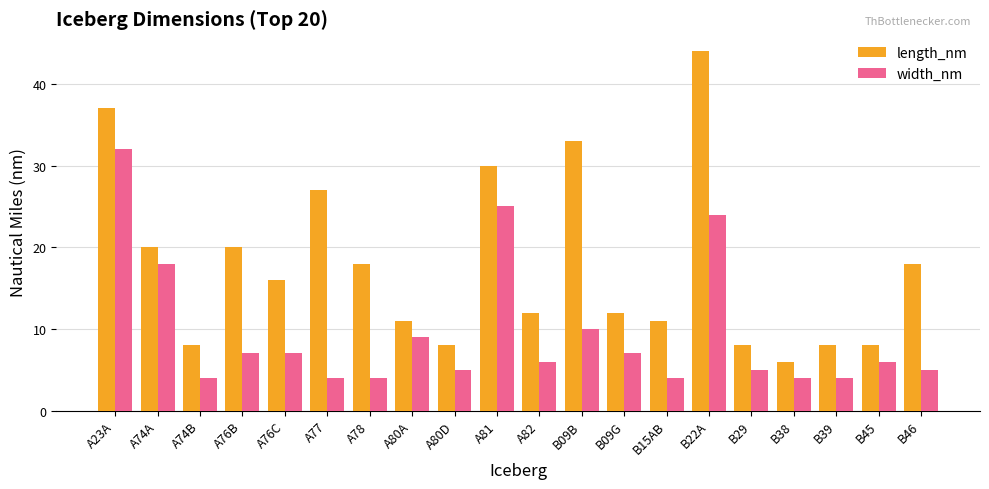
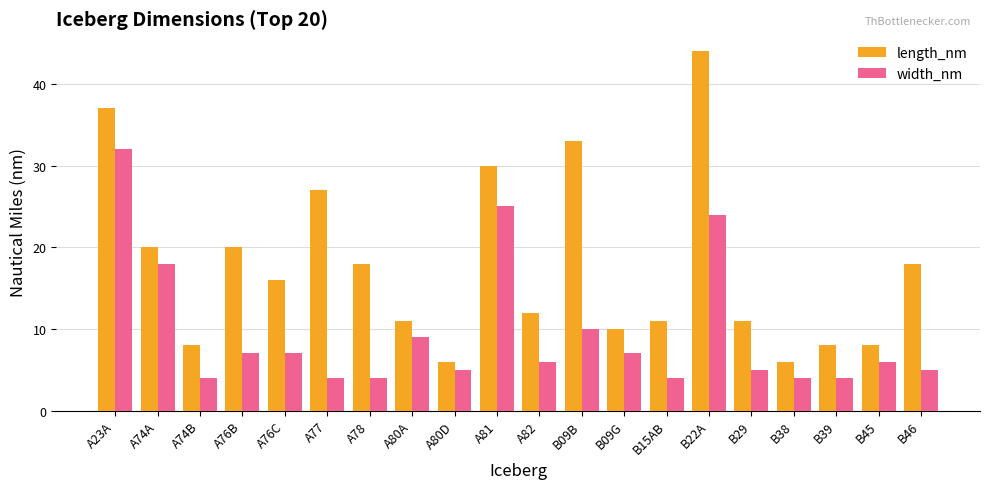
length_nm, A80D: 8 -> 6
length_nm, B09G: 12 -> 10
length_nm, B29: 8 -> 11
